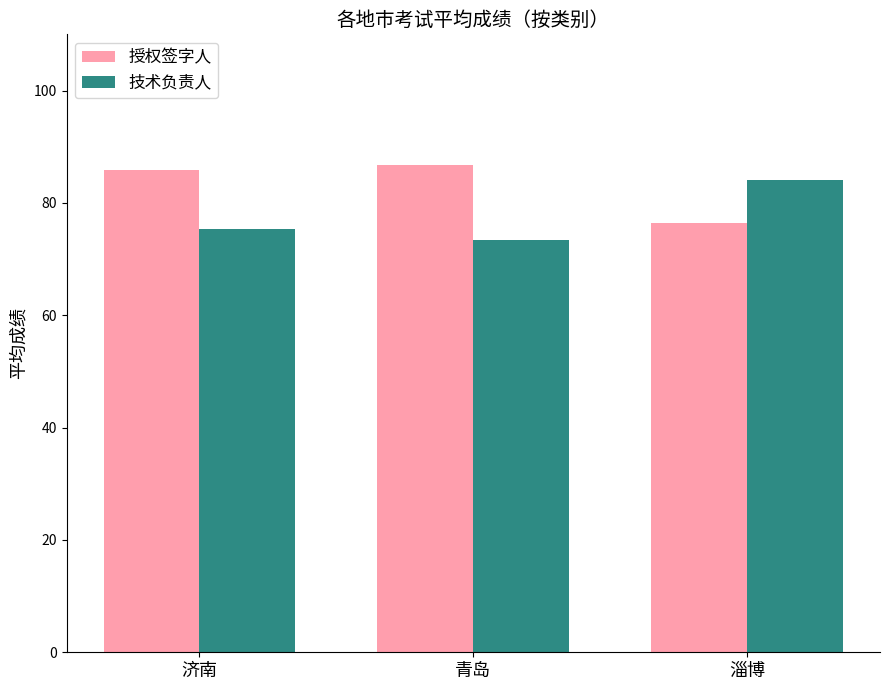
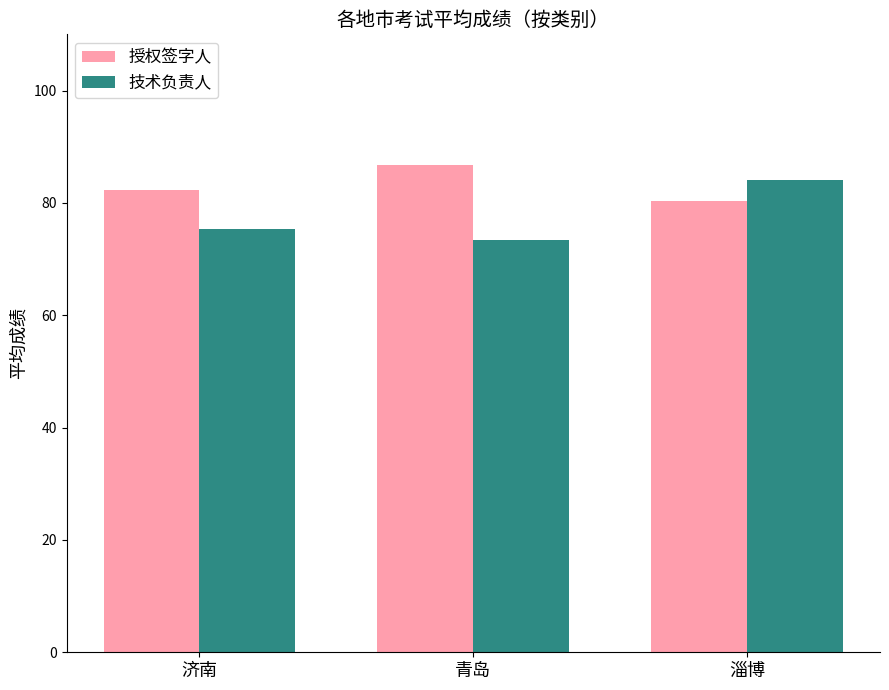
授权签字人, 济南: 86 -> 82
授权签字人, 淄博: 76 -> 80
